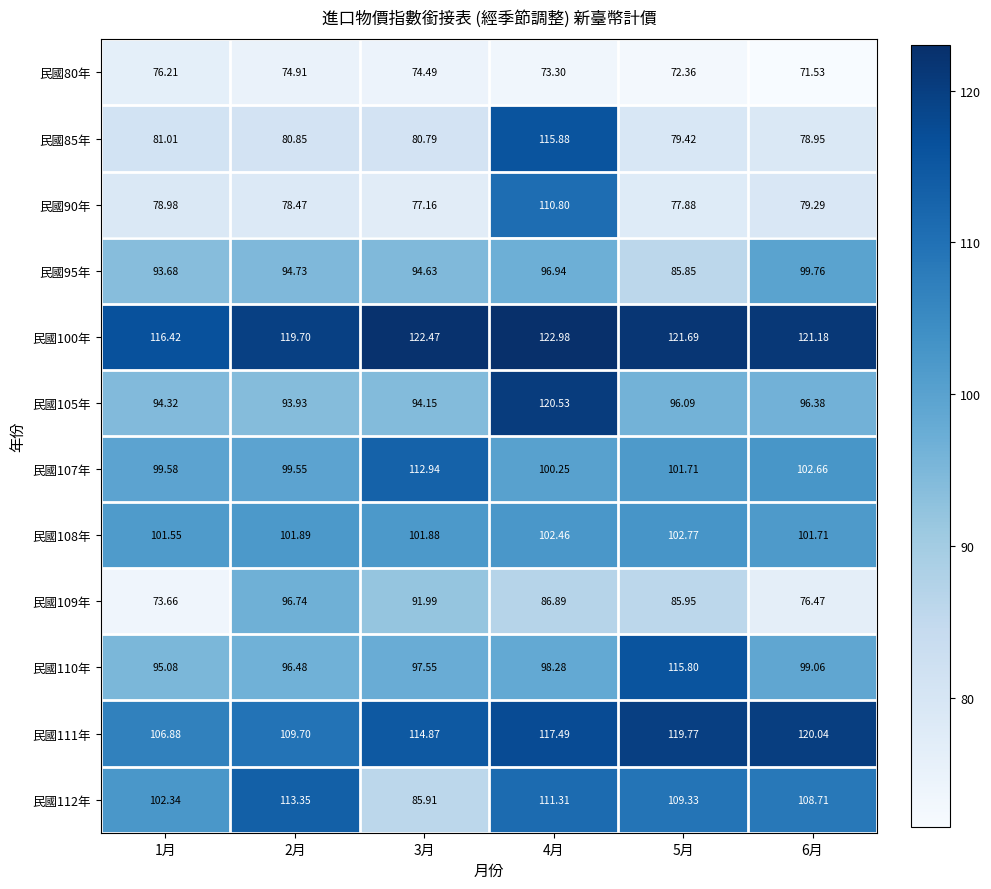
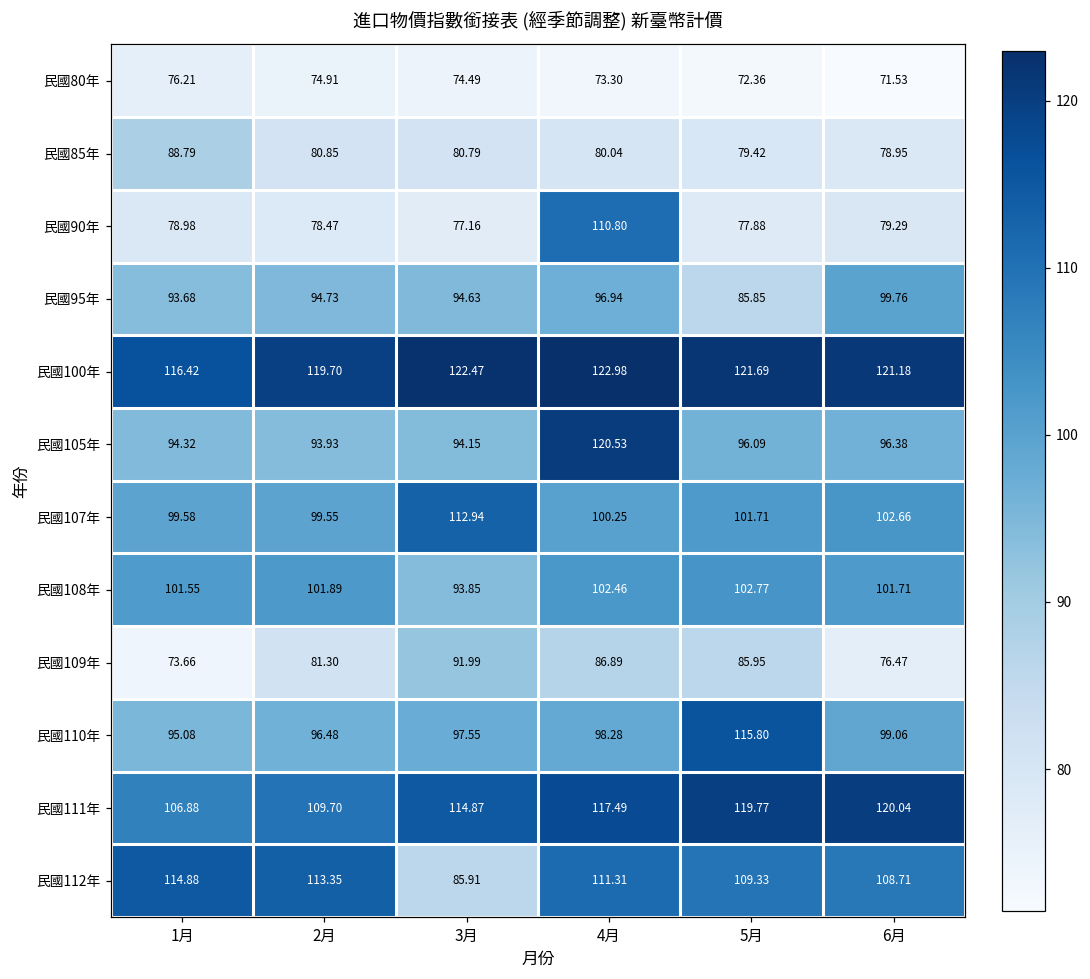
民國85年, 1月: 81.01 -> 88.79
民國85年, 4月: 115.88 -> 80.04
民國108年, 3月: 101.88 -> 93.85
民國109年, 2月: 96.74 -> 81.30
民國112年, 1月: 102.34 -> 114.88
